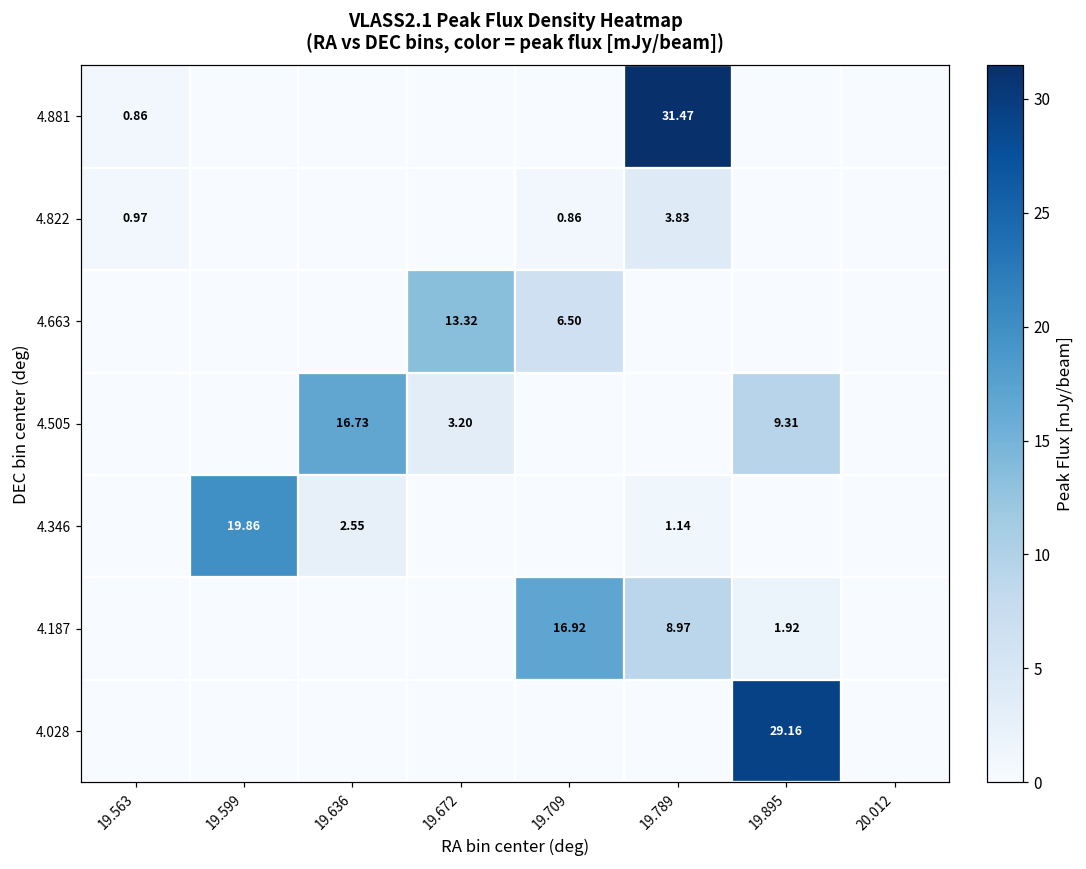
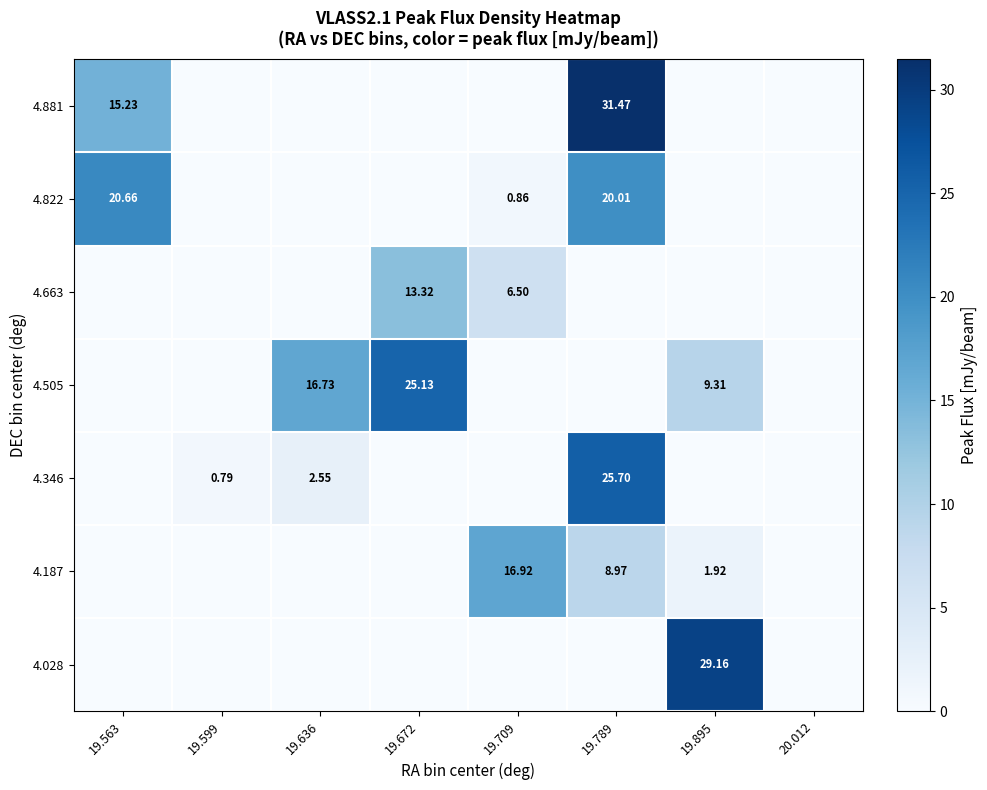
4.881, 19.563: 0.86 -> 15.23
4.822, 19.563: 0.97 -> 20.66
4.822, 19.789: 3.83 -> 20.01
4.505, 19.672: 3.20 -> 25.13
4.346, 19.599: 19.86 -> 0.79
4.346, 19.789: 1.14 -> 25.70
